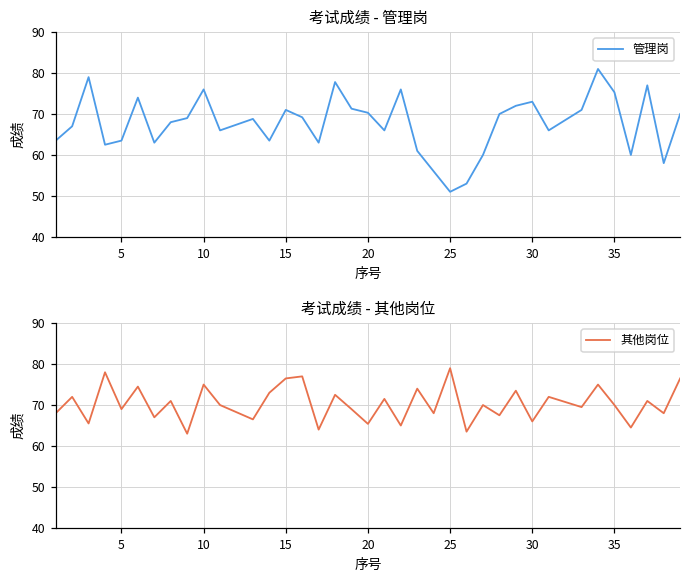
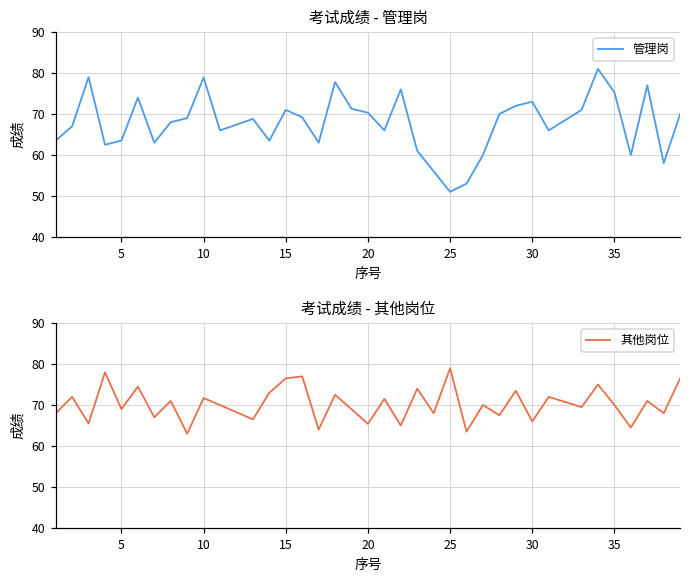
考试成绩 - 管理岗, 10: 76 -> 79
考试成绩 - 其他岗位, 10: 75 -> 72
